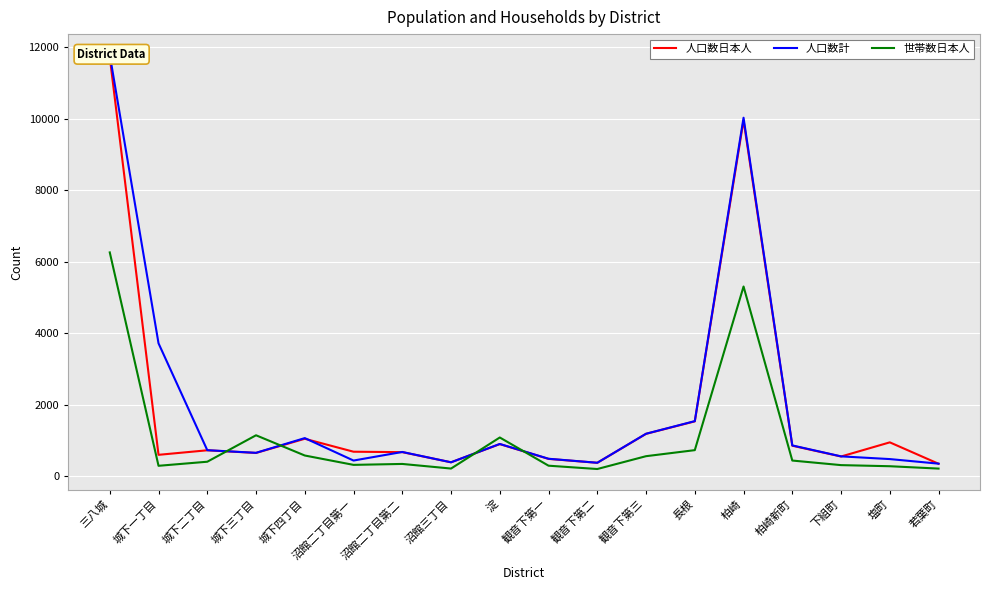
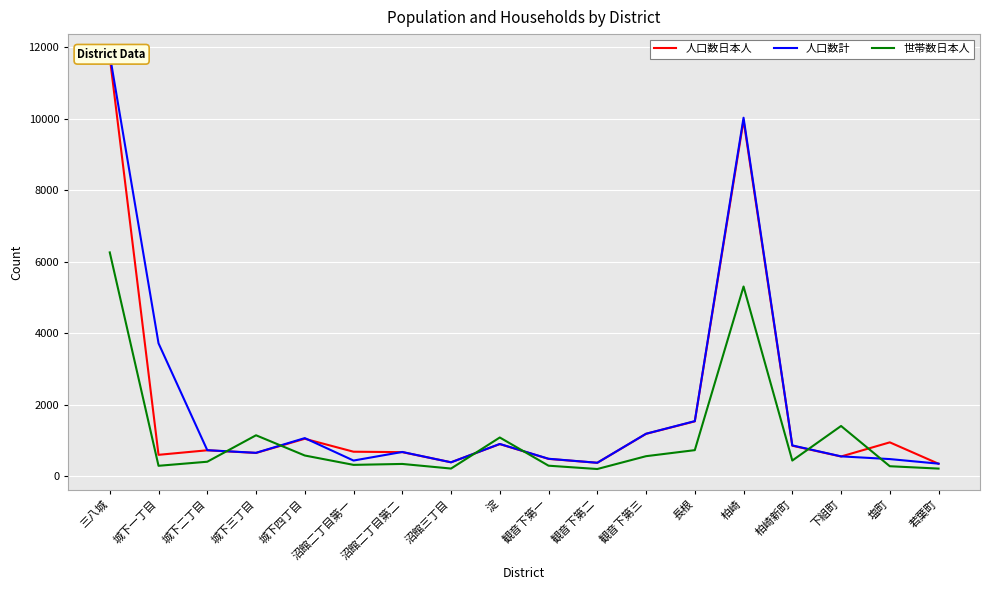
世帯数日本人, 下組町: 300 -> 1400
